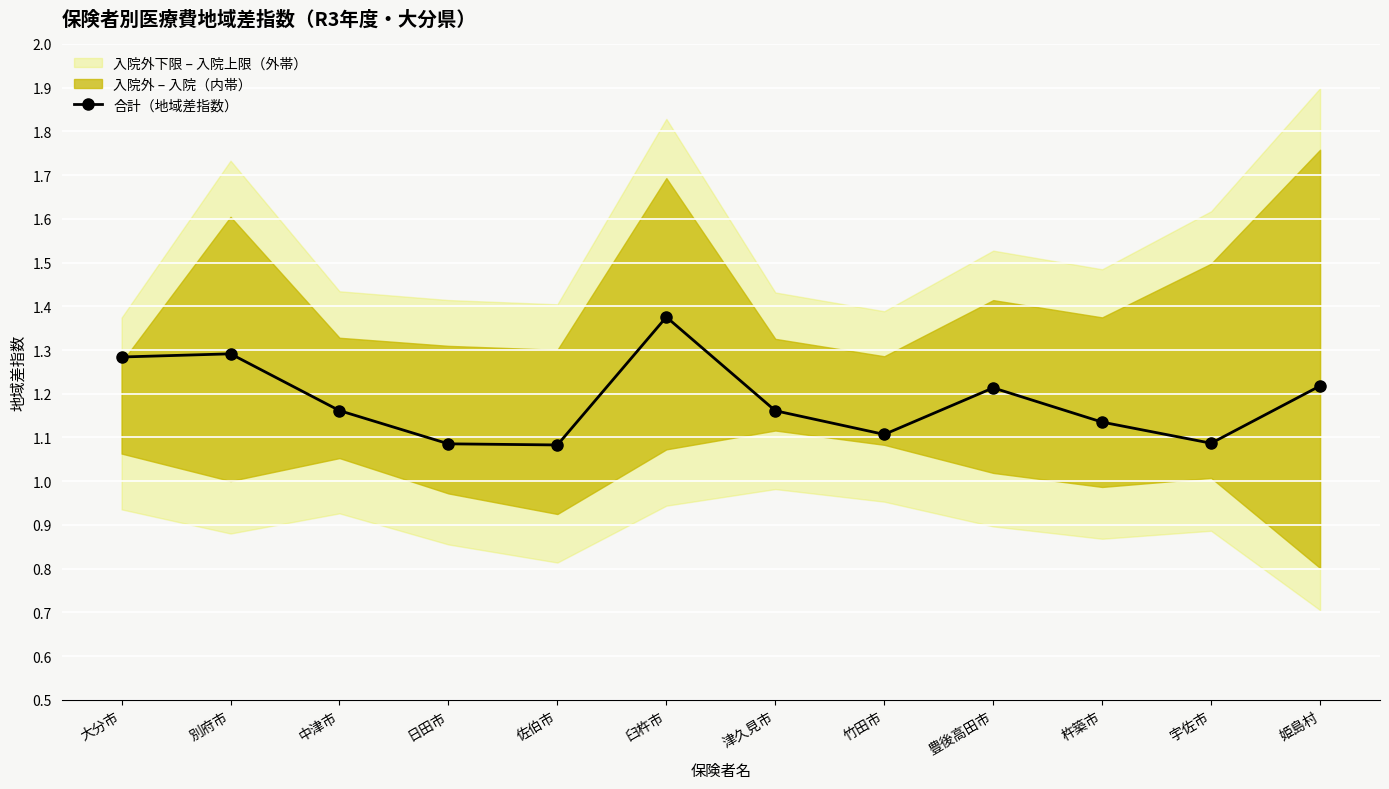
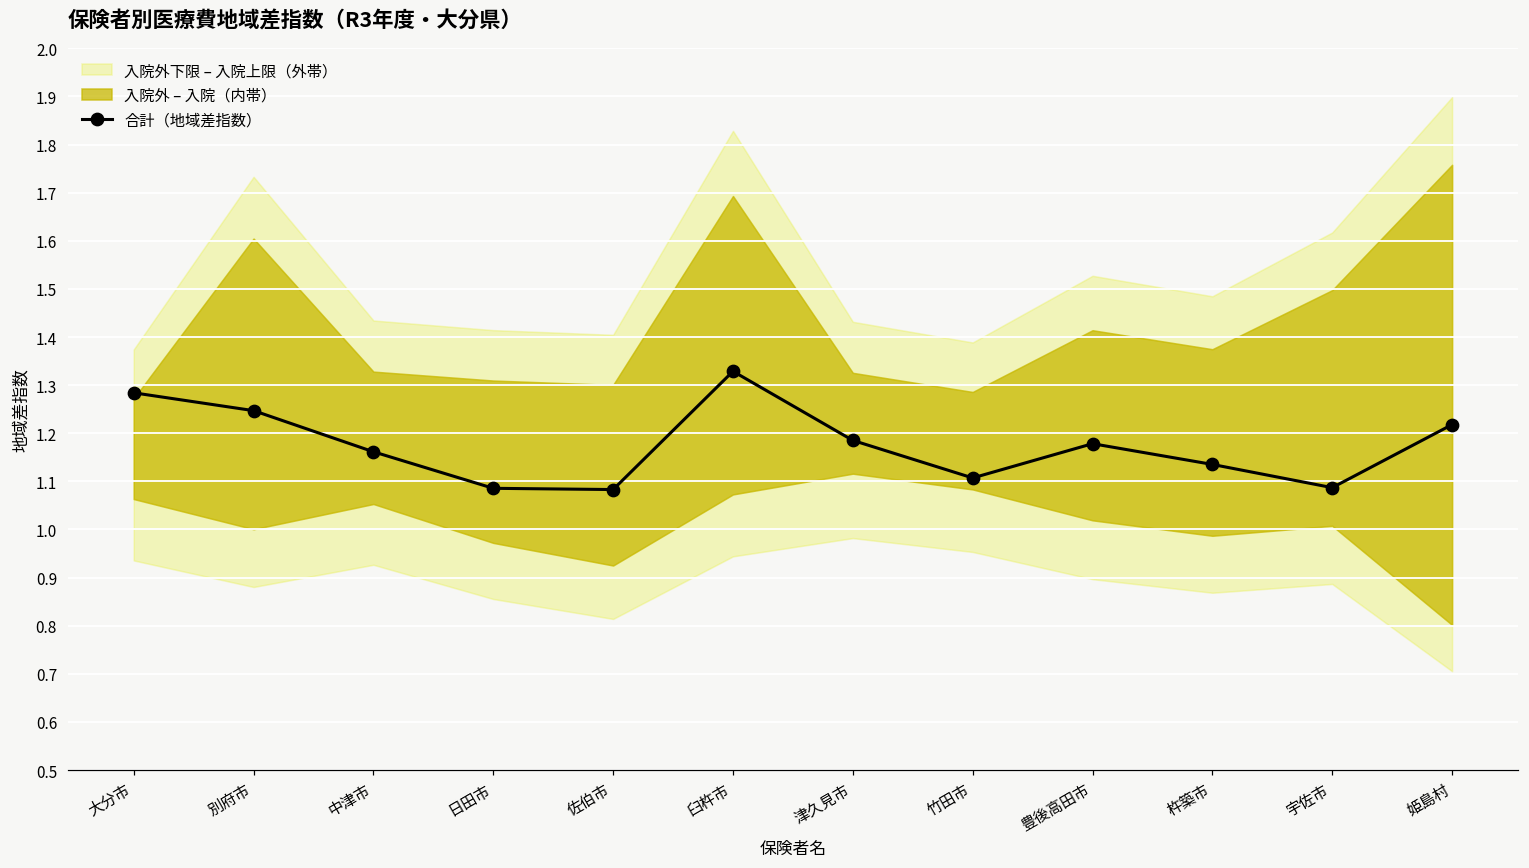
合計（地域差指数）, 別府市: 1.29 -> 1.25
合計（地域差指数）, 臼杵市: 1.38 -> 1.33
合計（地域差指数）, 津久見市: 1.16 -> 1.19
合計（地域差指数）, 豊後高田市: 1.21 -> 1.18
